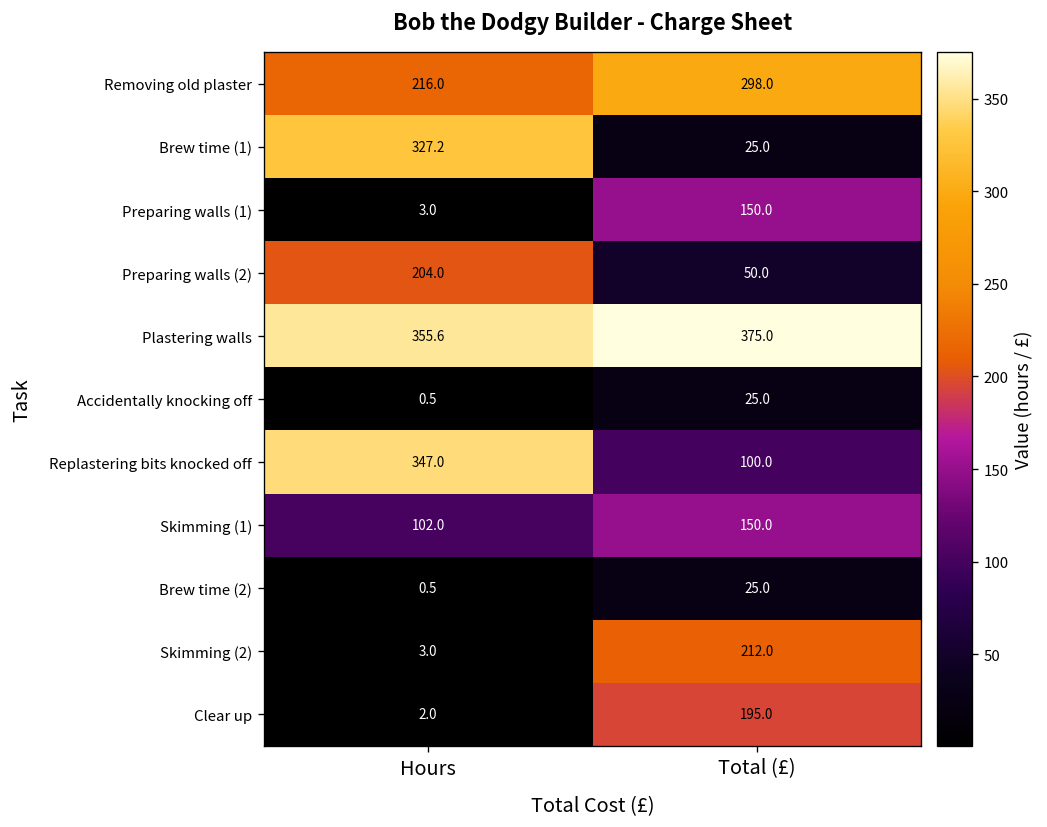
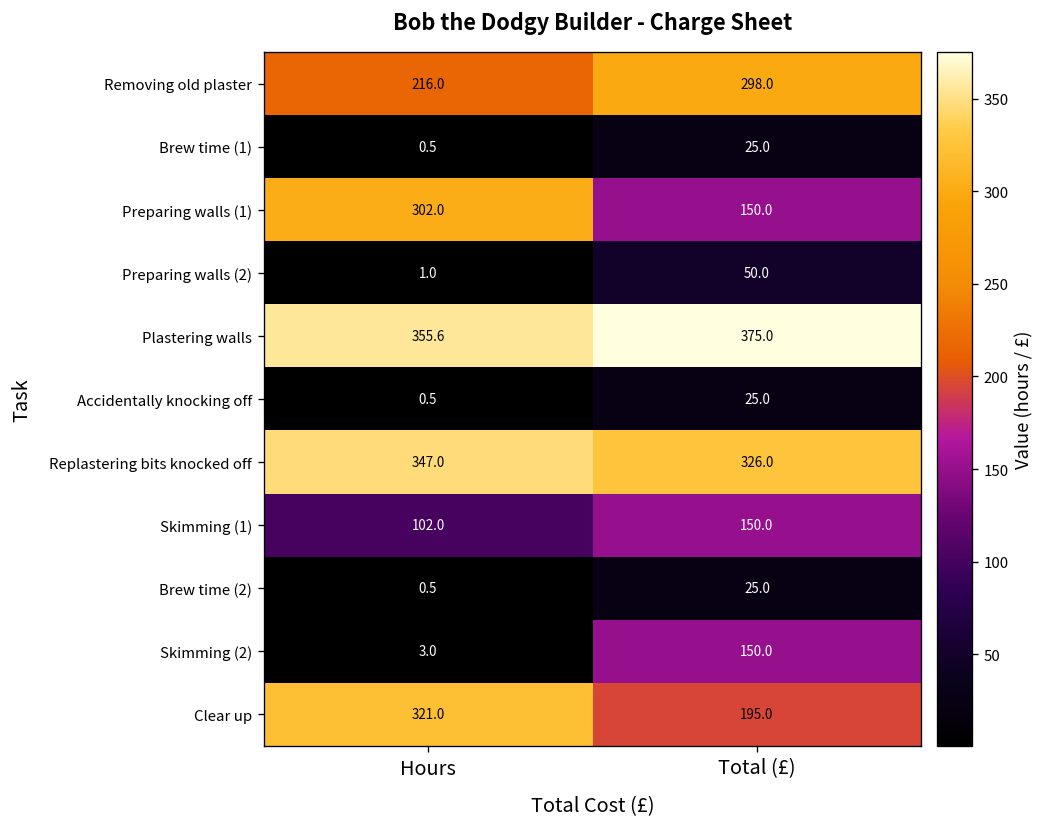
Brew time (1), Hours: 327.2 -> 0.5
Preparing walls (1), Hours: 3.0 -> 302.0
Preparing walls (2), Hours: 204.0 -> 1.0
Replastering bits knocked off, Total (£): 100.0 -> 326.0
Skimming (2), Total (£): 212.0 -> 150.0
Clear up, Hours: 2.0 -> 321.0
